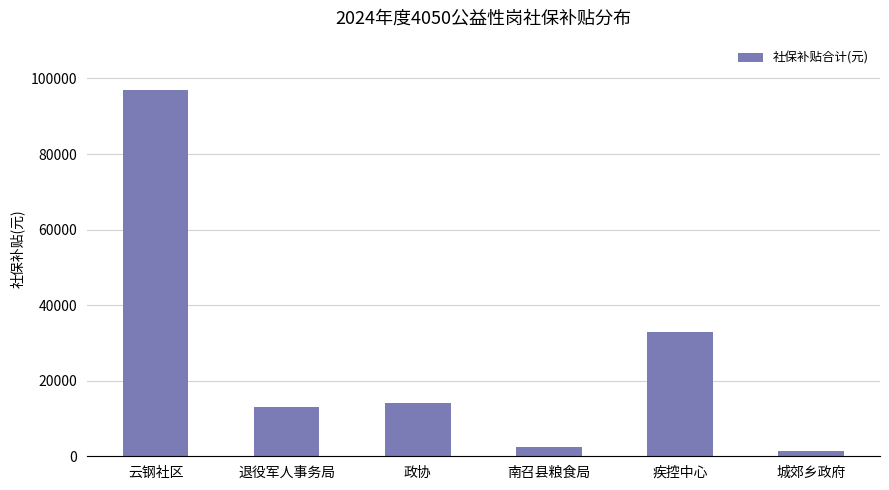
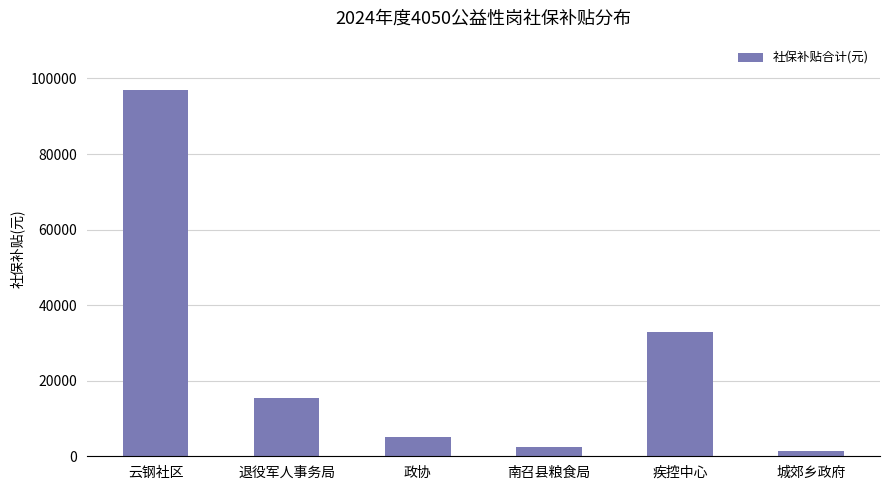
退役军人事务局: 13000 -> 16000
政协: 14000 -> 5000
